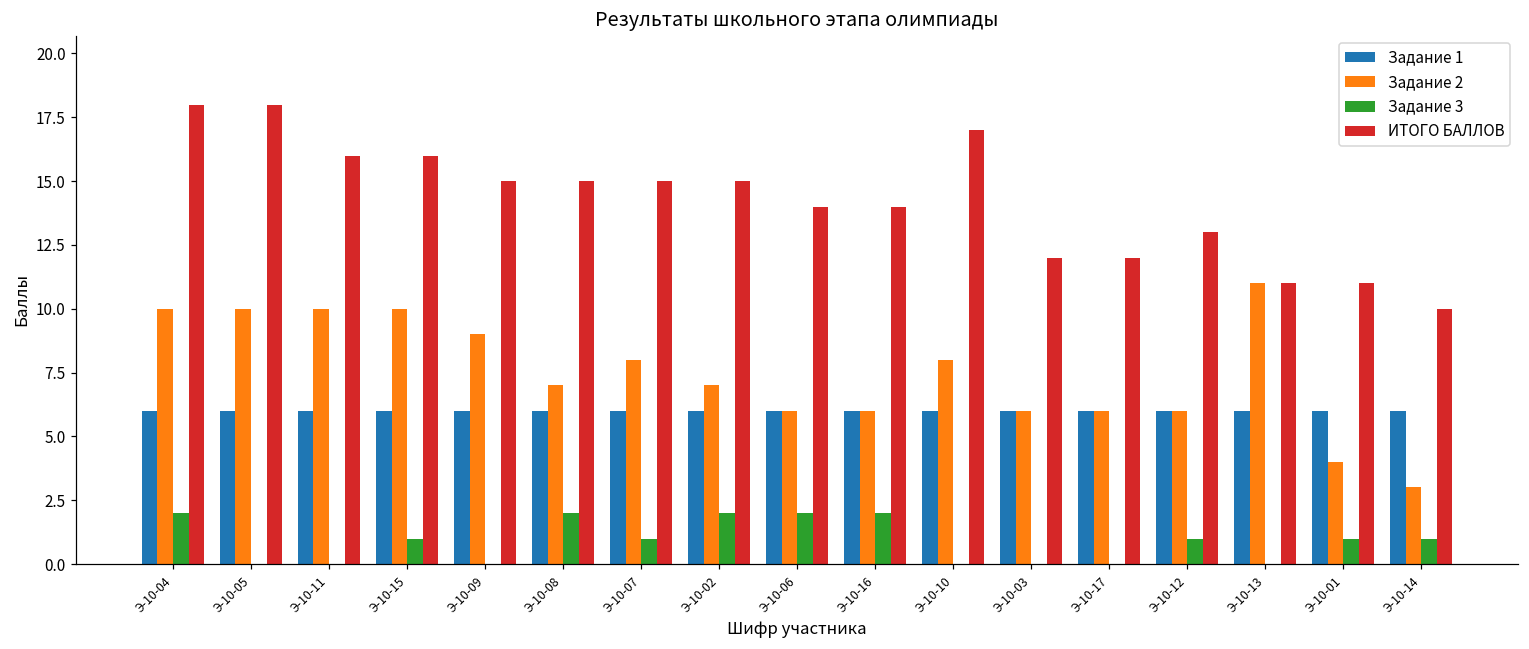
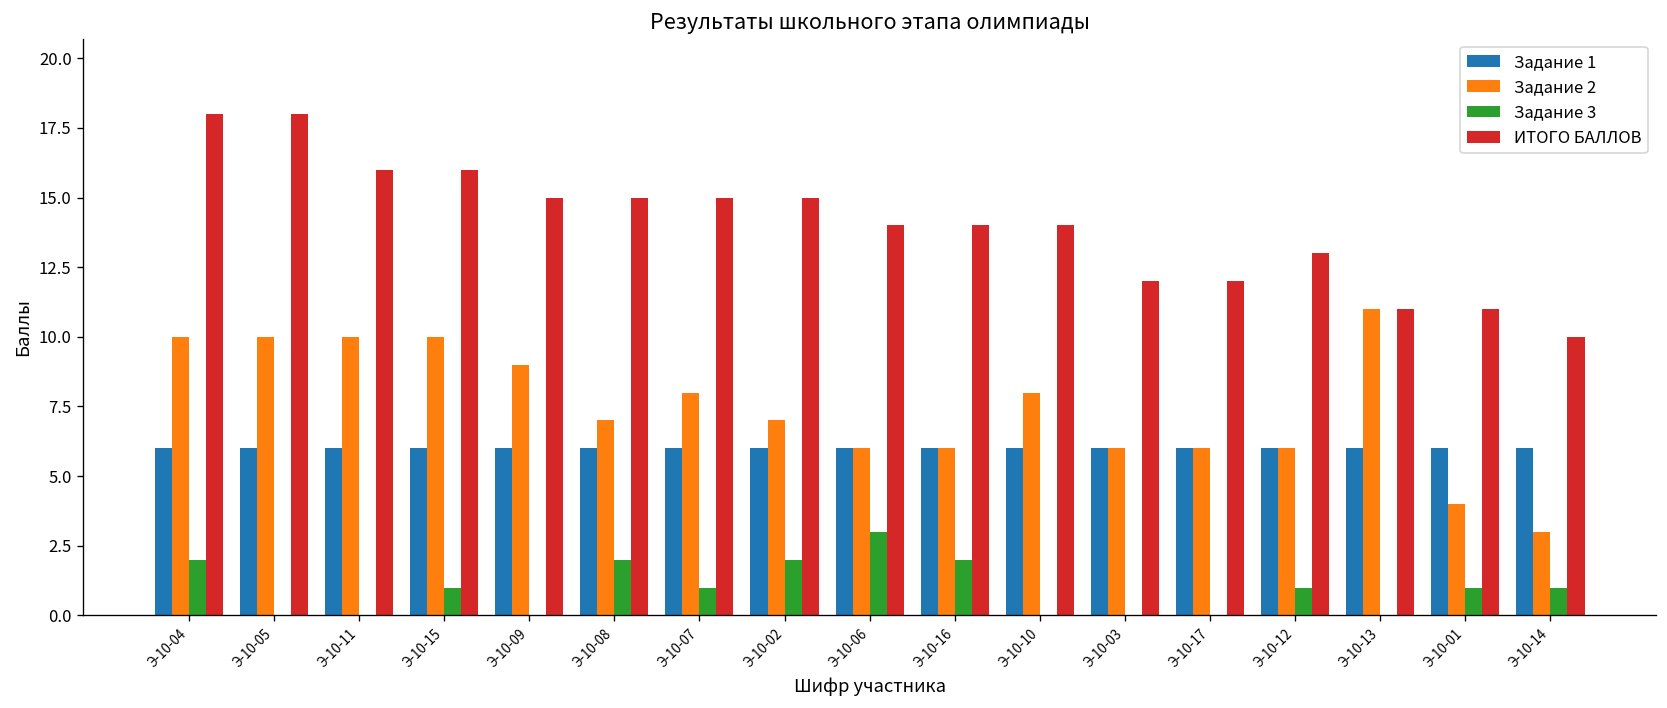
Задание 3, Э-10-06: 2 -> 3
ИТОГО БАЛЛОВ, Э-10-10: 17 -> 14
